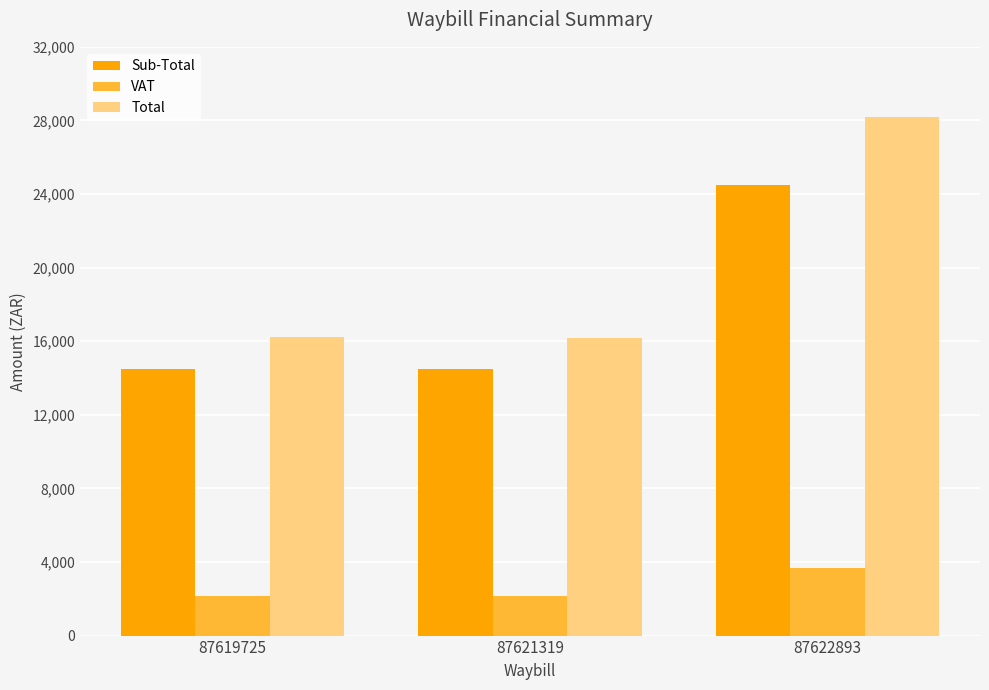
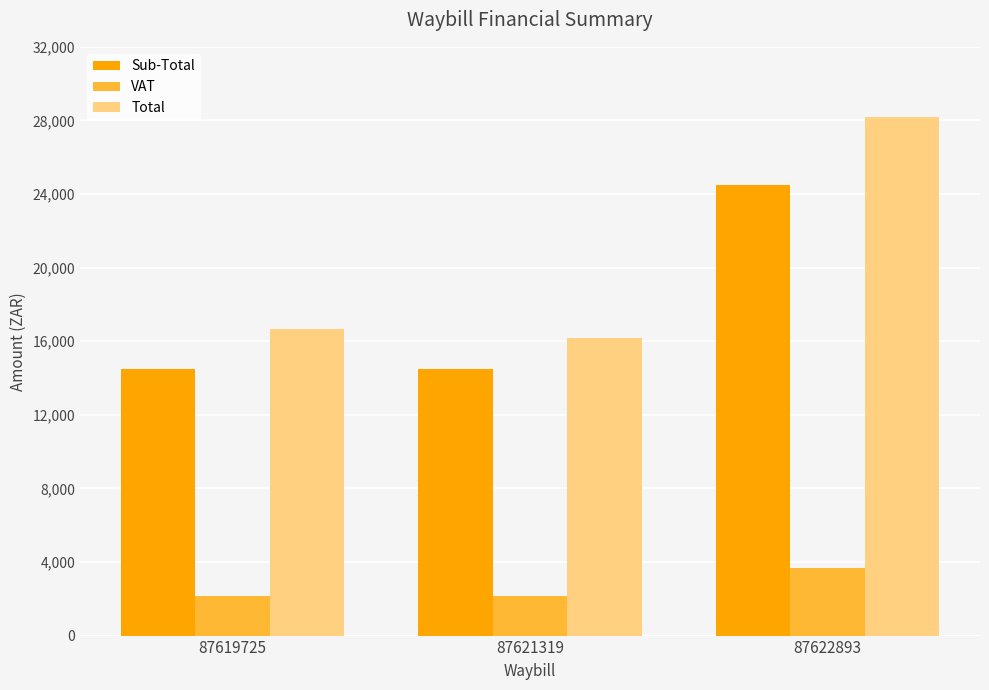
Total, 87619725: 16,200 -> 16,700
